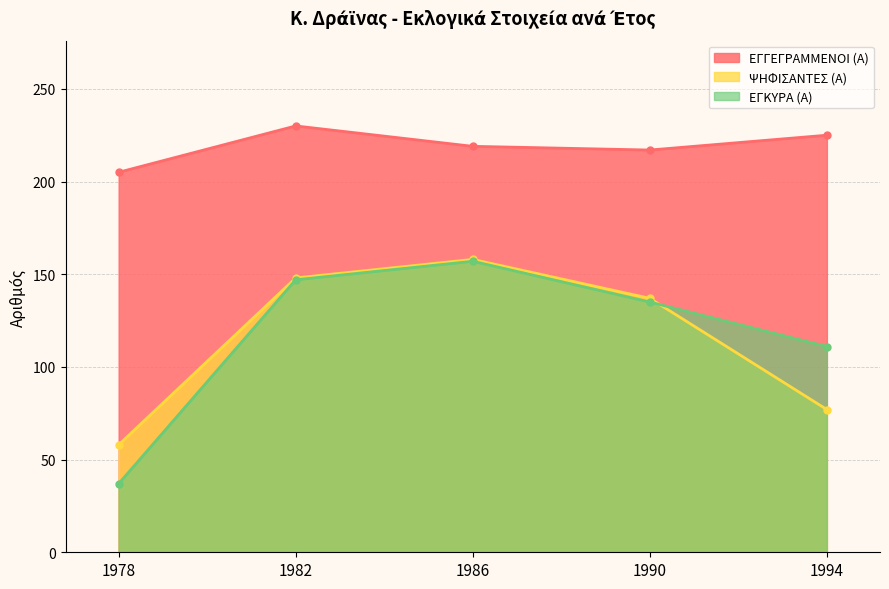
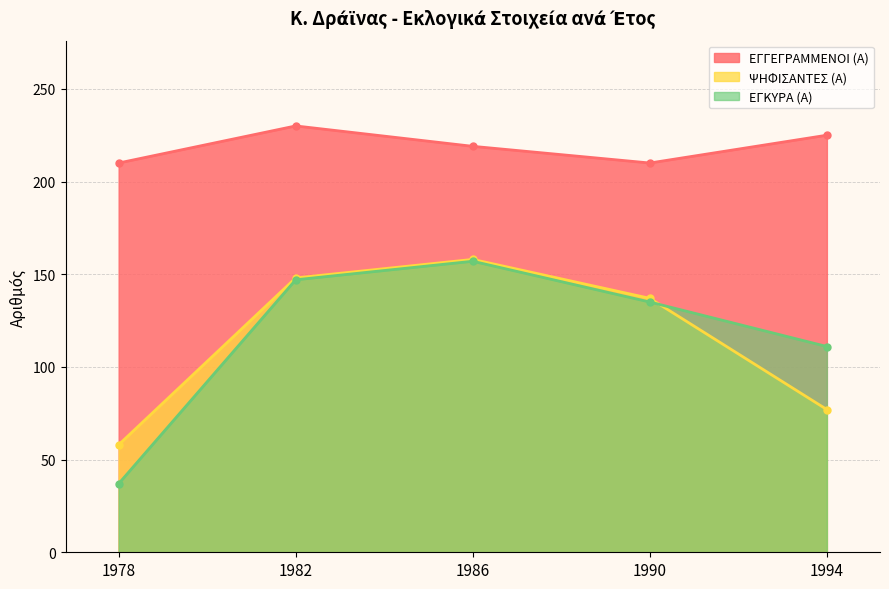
ΕΓΓΕΓΡΑΜΜΕΝΟΙ (Α), 1978: 205 -> 210
ΕΓΓΕΓΡΑΜΜΕΝΟΙ (Α), 1990: 217 -> 210
